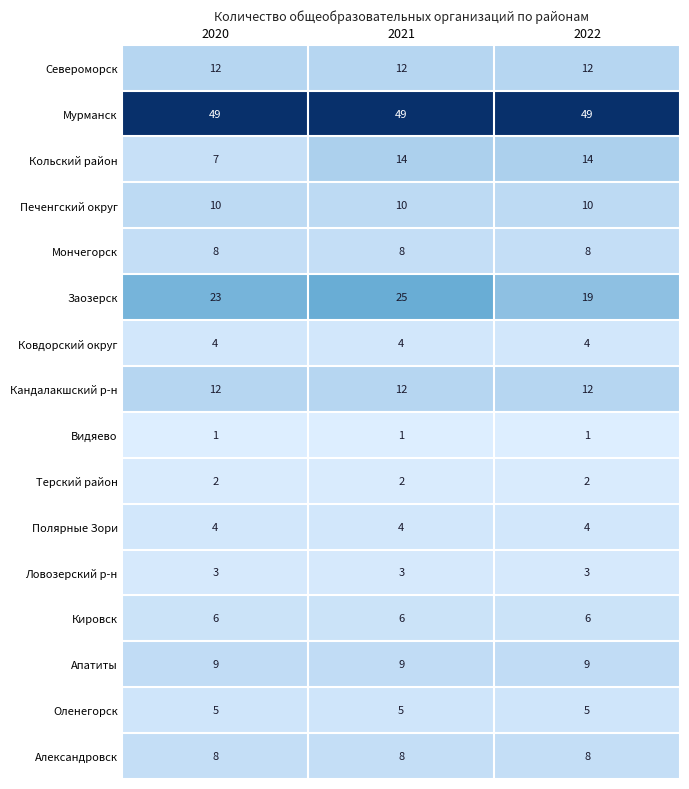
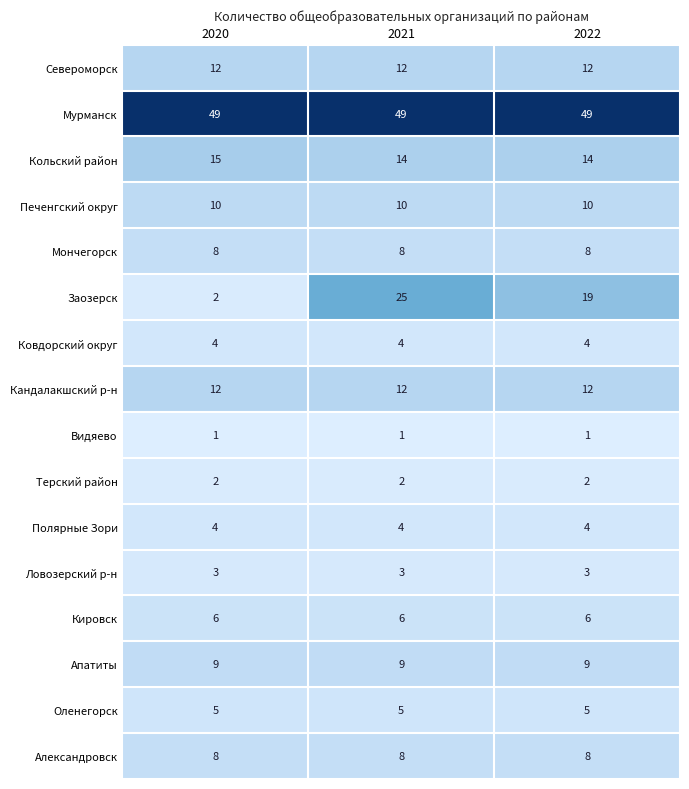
Кольский район, 2020: 7 -> 15
Заозерск, 2020: 23 -> 2
